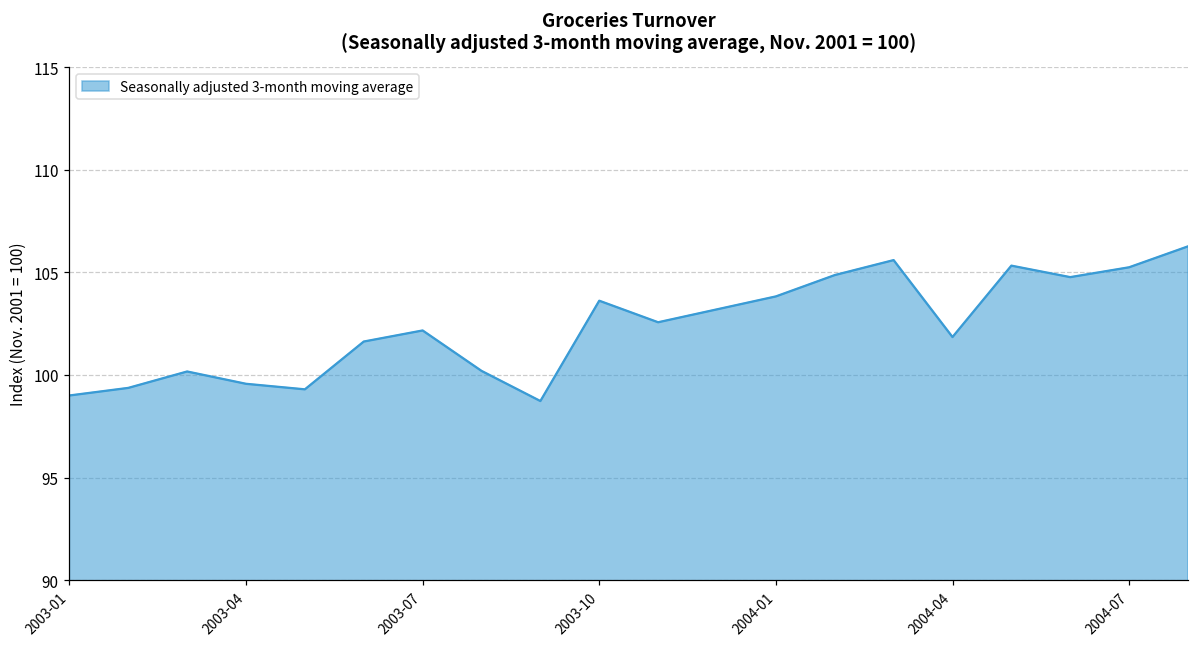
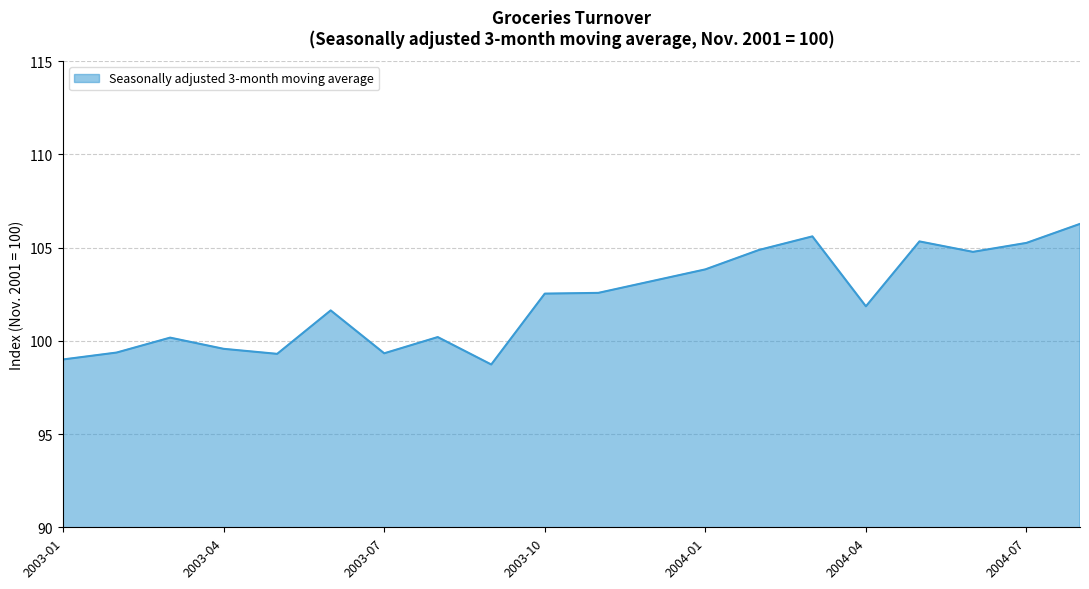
2003-07: 102.2 -> 99.3
2003-10: 103.6 -> 102.5
